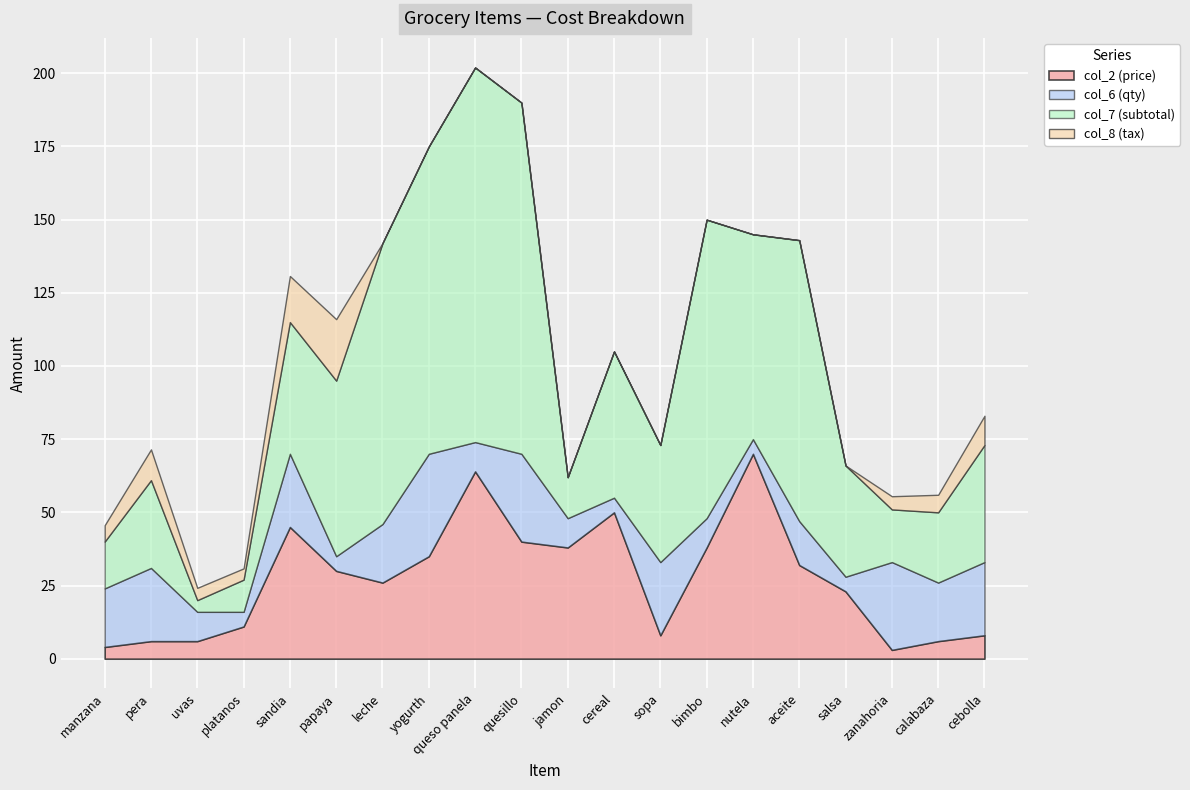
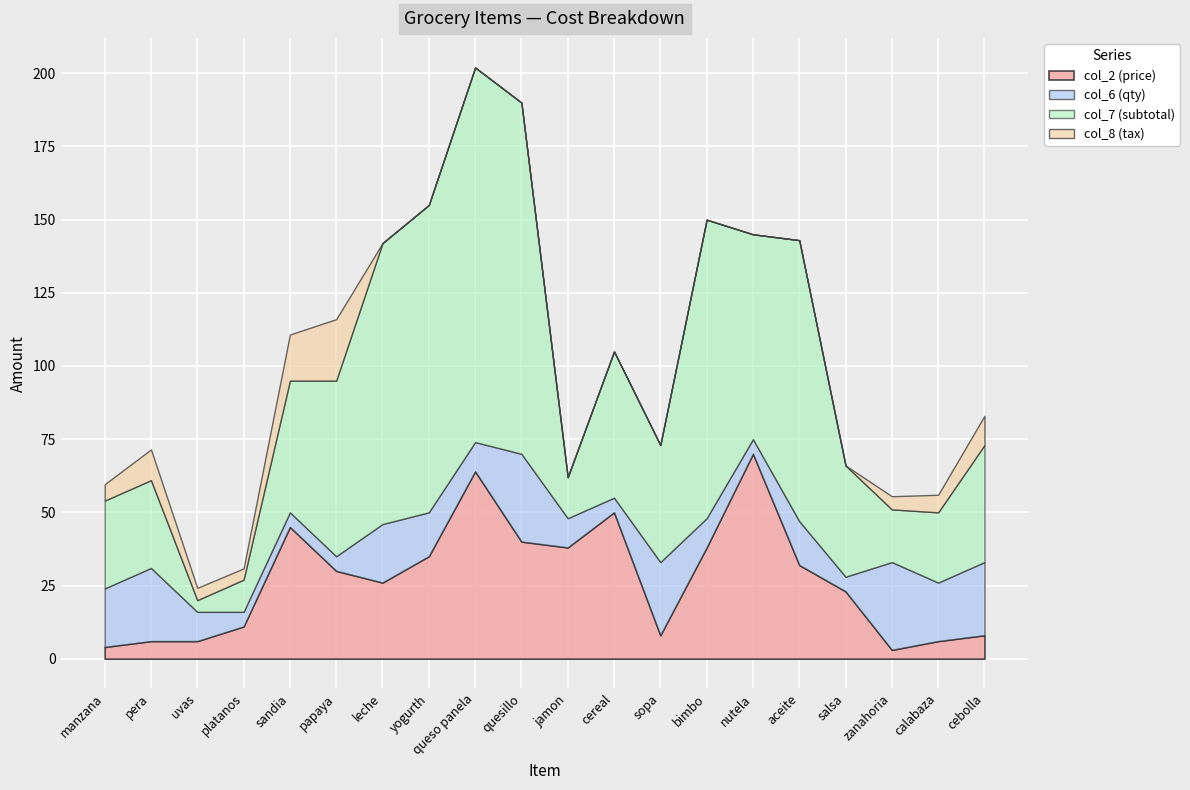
col_7 (subtotal), manzana: 16 -> 30
col_6 (qty), sandia: 25 -> 5
col_6 (qty), yogurth: 35 -> 15
